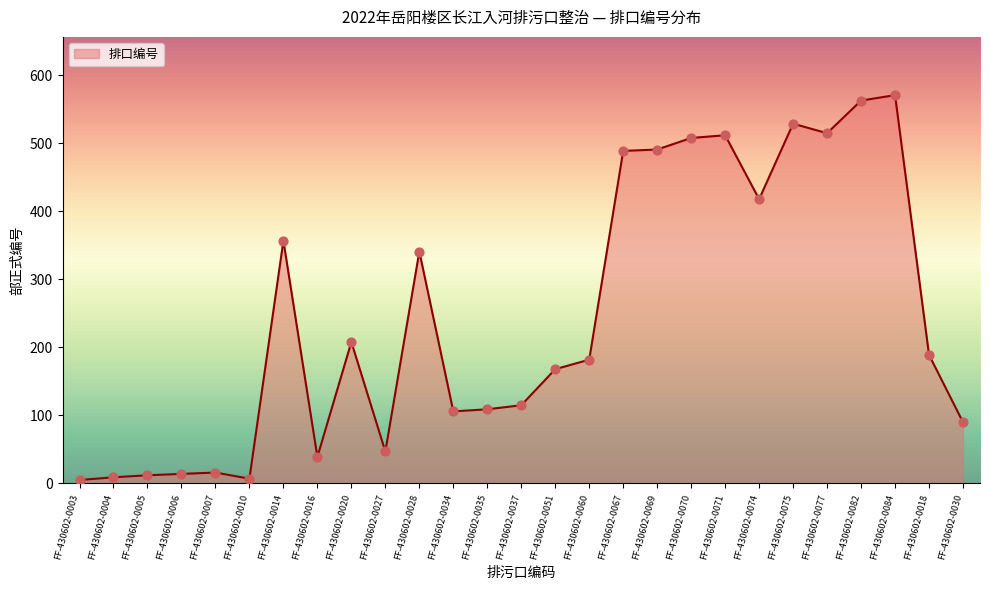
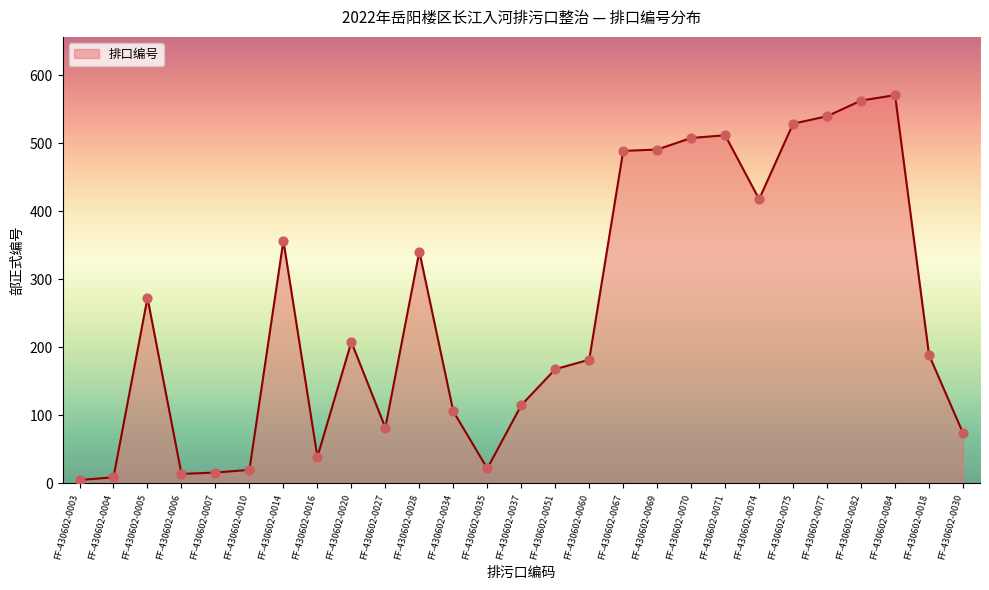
FF-430602-0005: 10 -> 270
FF-430602-0010: 10 -> 20
FF-430602-0027: 50 -> 80
FF-430602-0035: 110 -> 20
FF-430602-0077: 520 -> 540
FF-430602-0030: 90 -> 70
